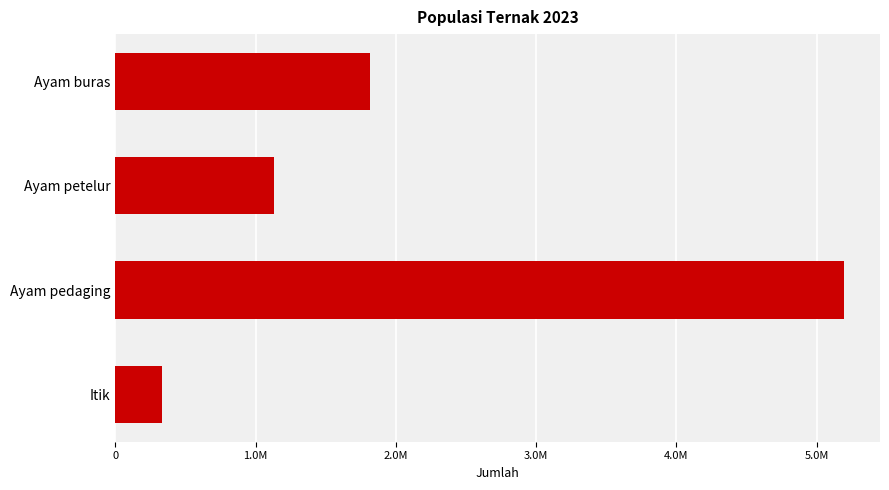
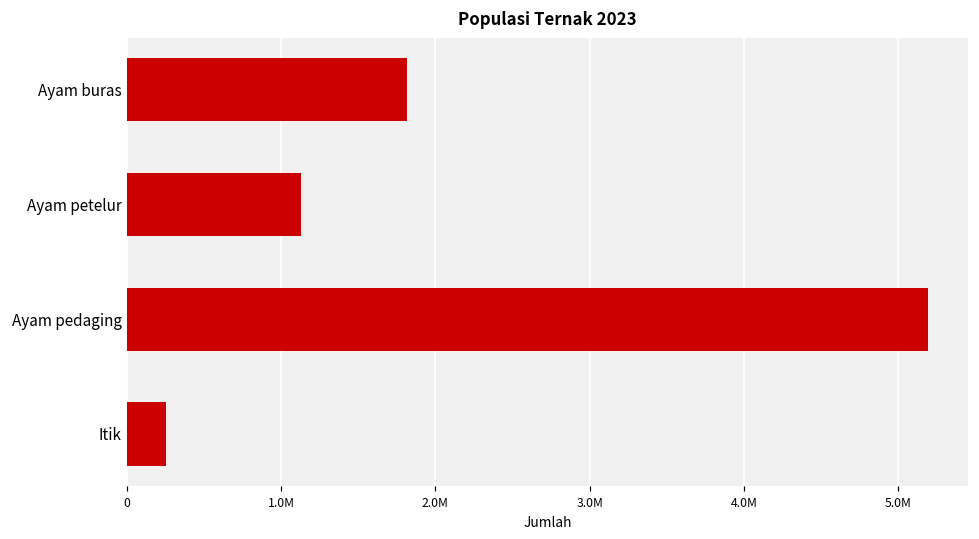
Itik: 330000 -> 260000
